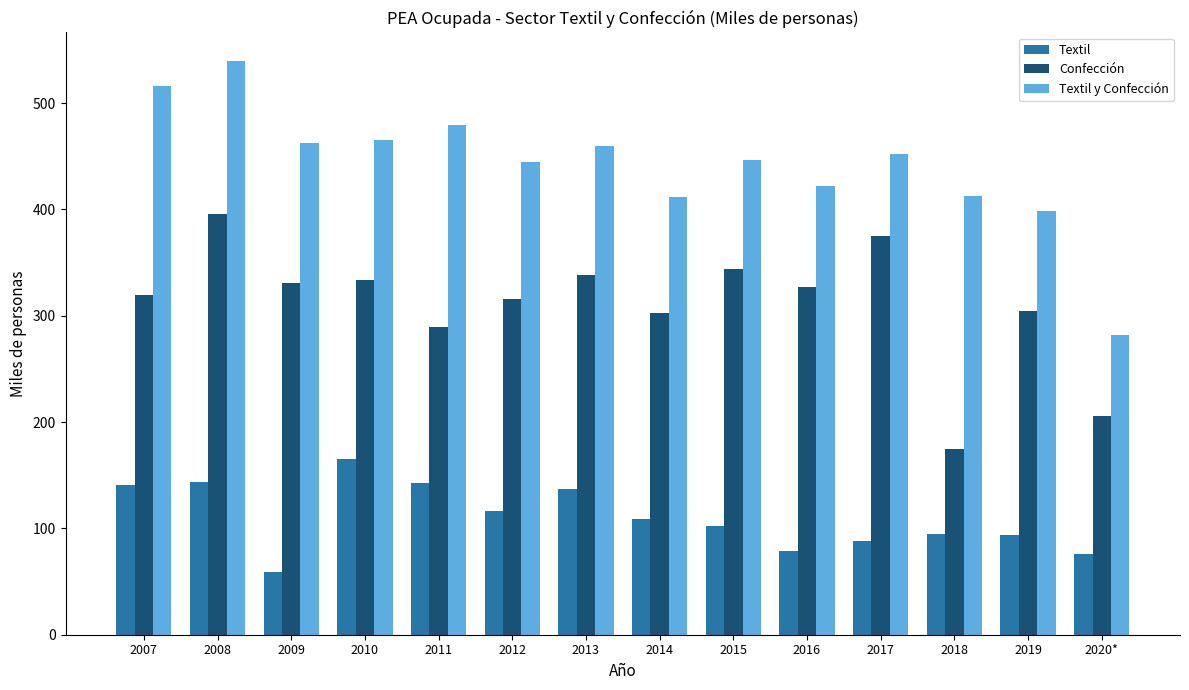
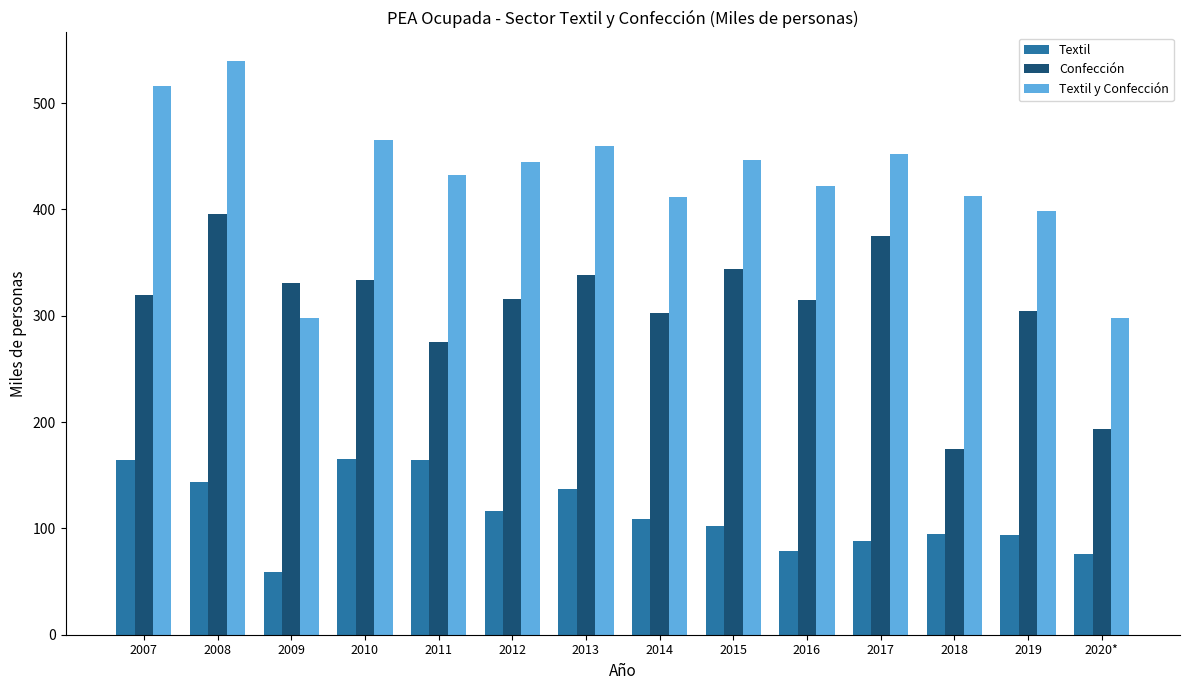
Textil, 2007: 141 -> 164
Textil y Confección, 2009: 463 -> 298
Textil, 2011: 142 -> 164
Confección, 2011: 289 -> 275
Textil y Confección, 2011: 480 -> 432
Confección, 2016: 327 -> 315
Confección, 2020*: 206 -> 194
Textil y Confección, 2020*: 282 -> 298
